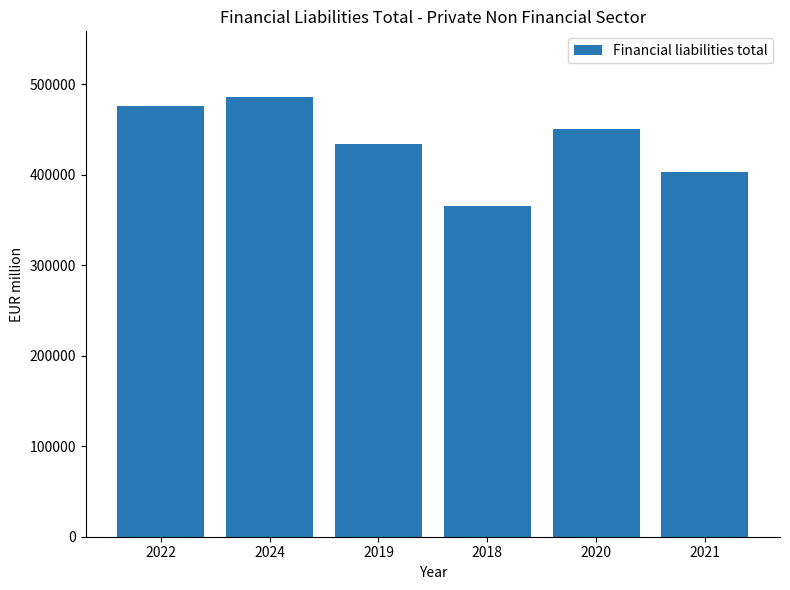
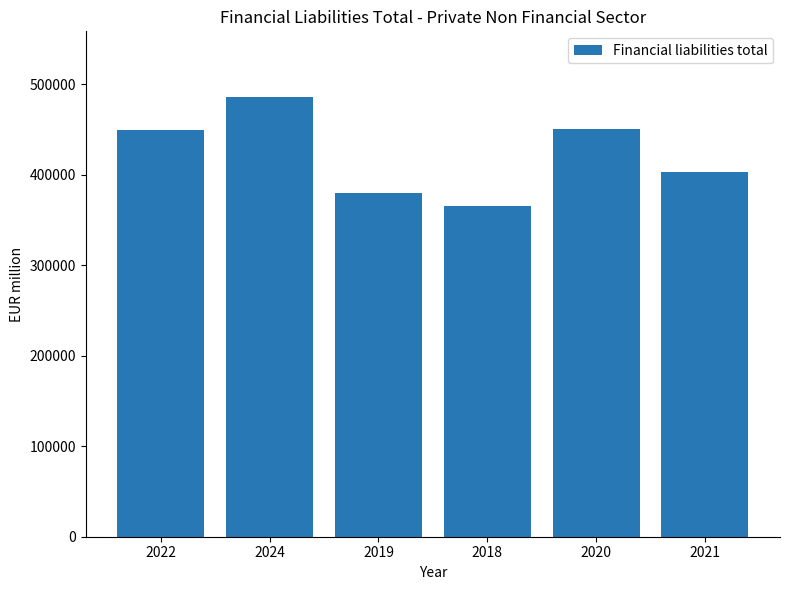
2022: 480000 -> 450000
2019: 430000 -> 380000
